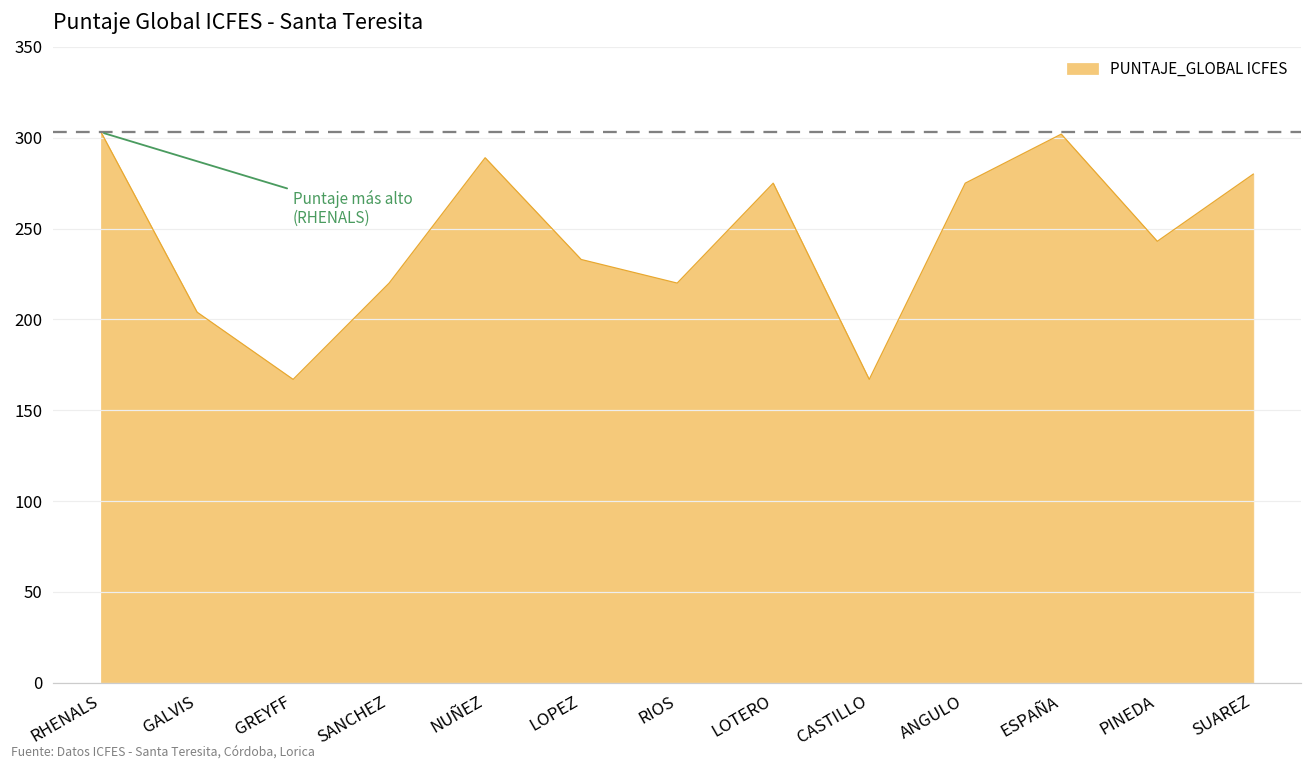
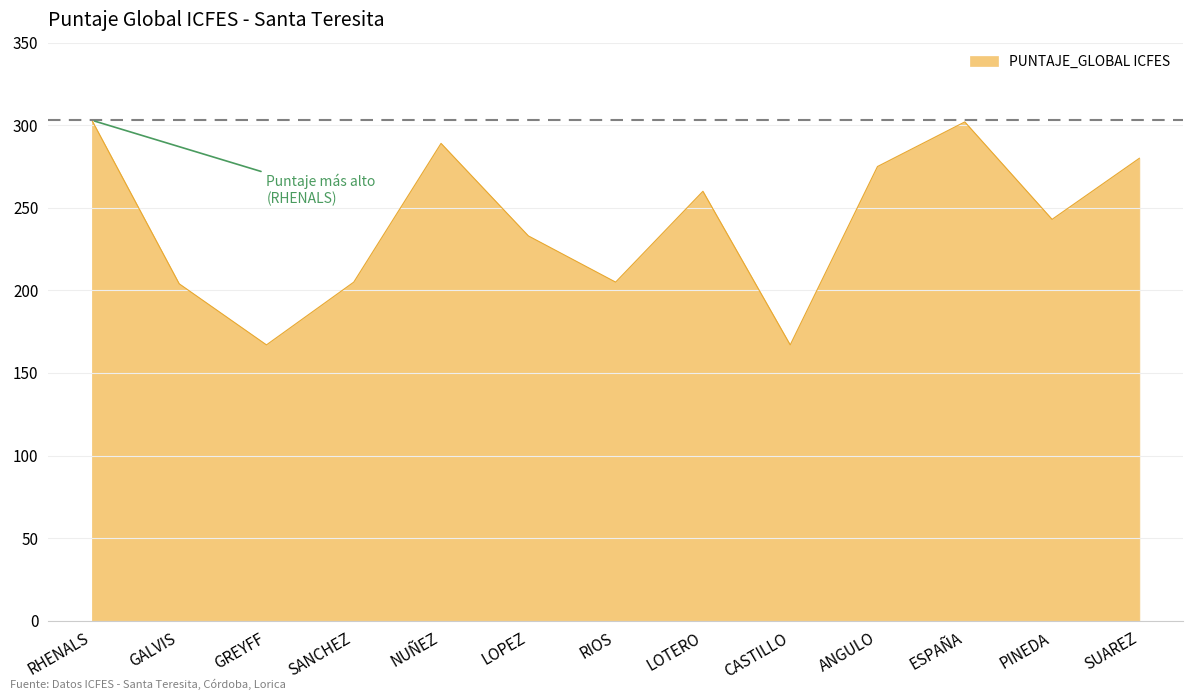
SANCHEZ: 220 -> 205
RIOS: 220 -> 205
LOTERO: 275 -> 260
